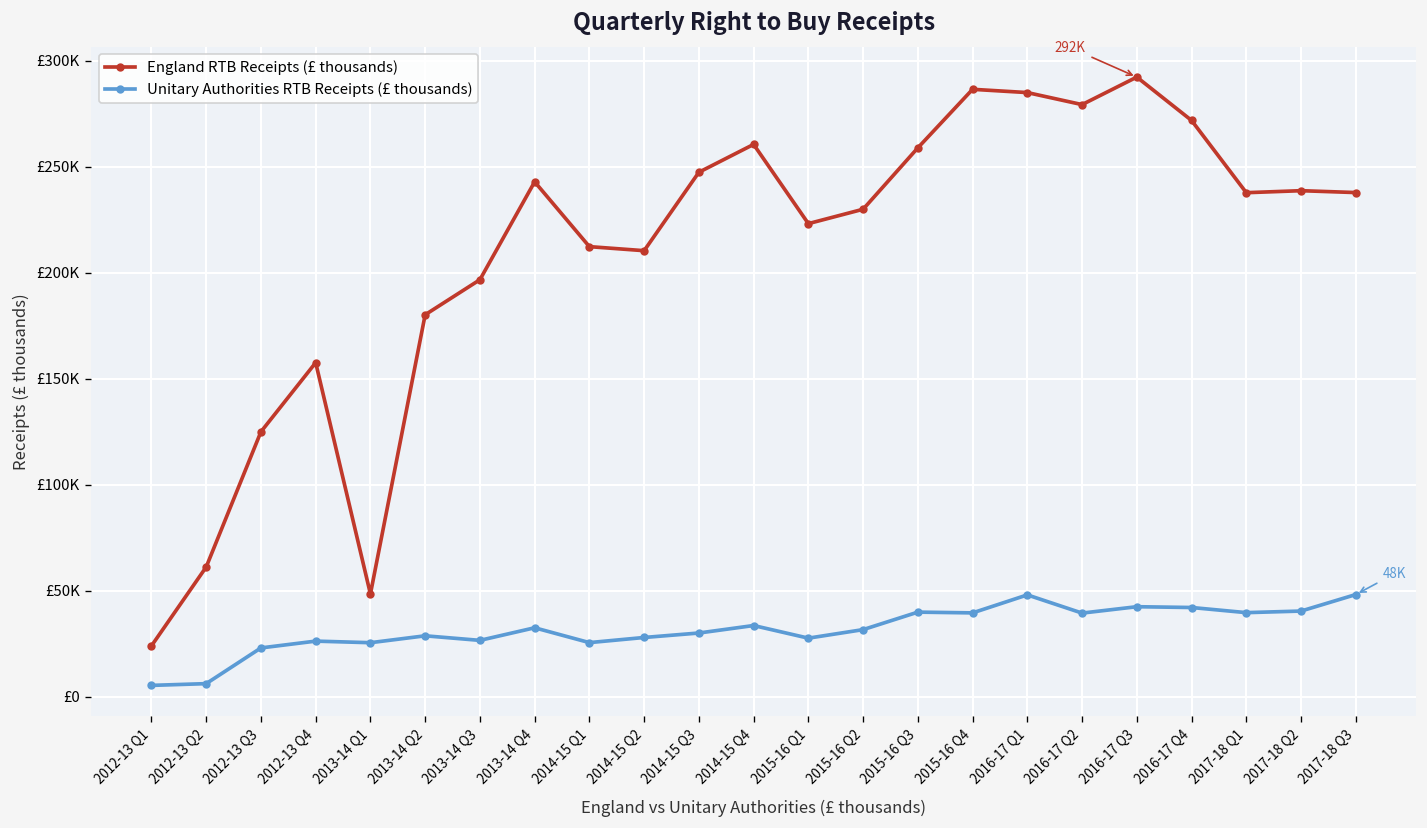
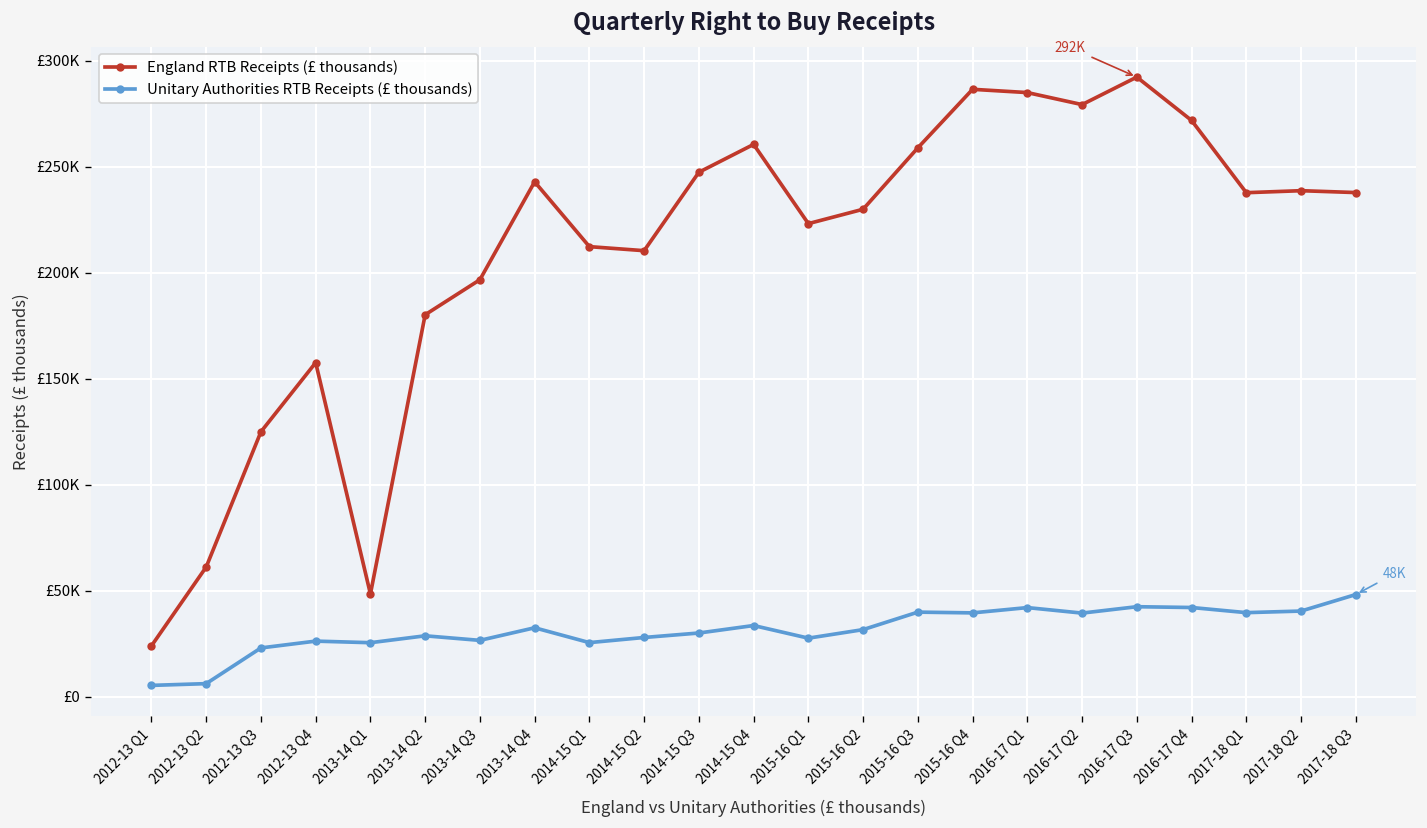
Unitary Authorities RTB Receipts (£ thousands), 2016-17 Q1: £48000 -> £42000
